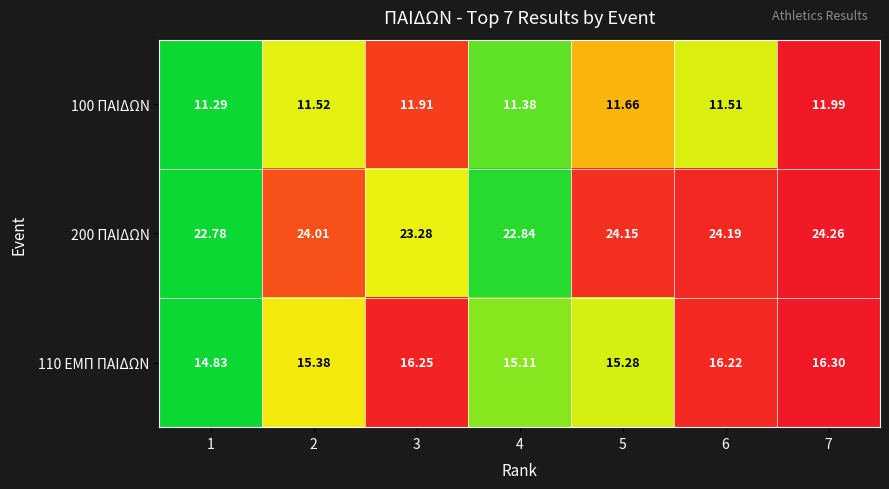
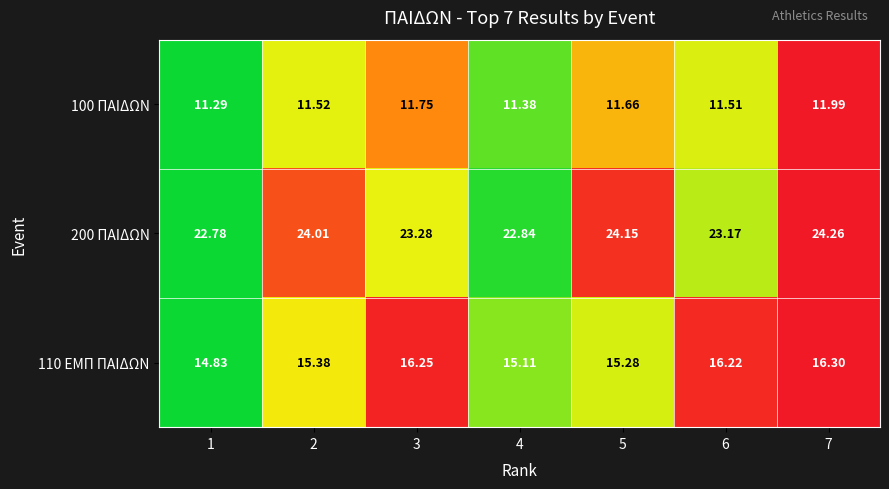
100 ΠΑΙΔΩΝ, 3: 11.91 -> 11.75
200 ΠΑΙΔΩΝ, 6: 24.19 -> 23.17
